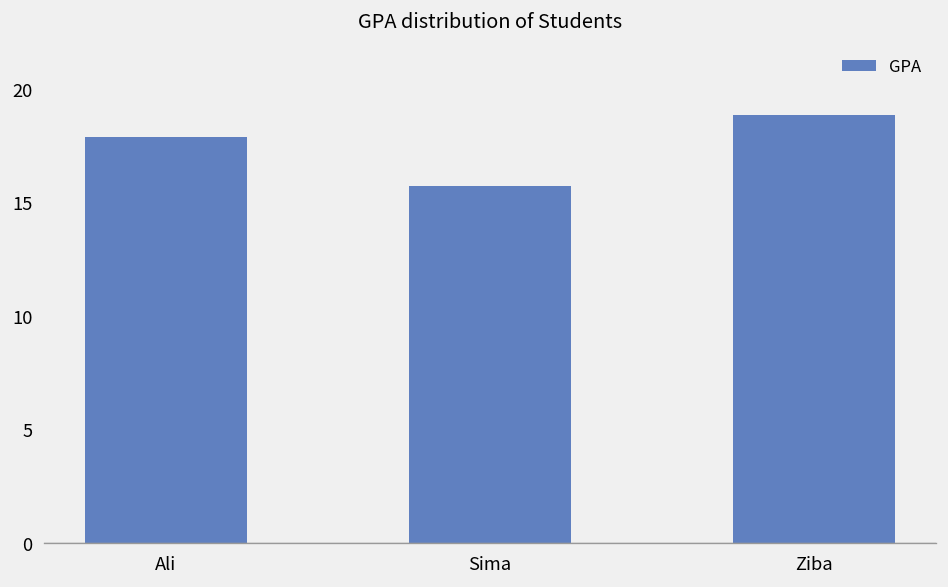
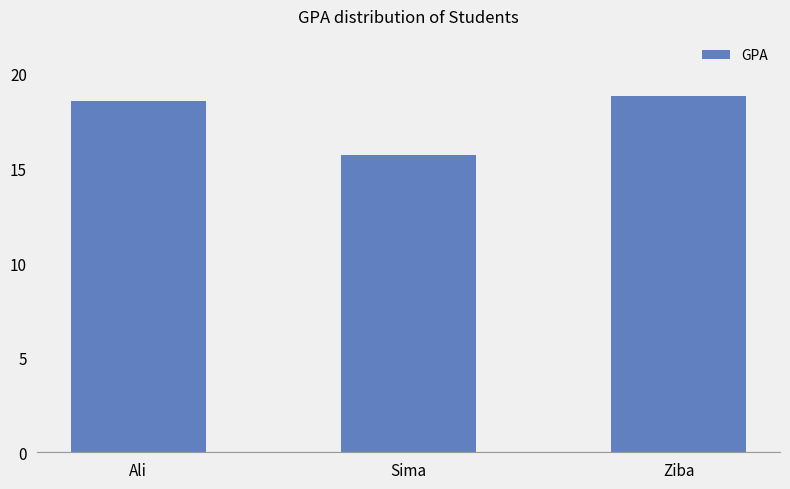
Ali: 17.9 -> 18.5
